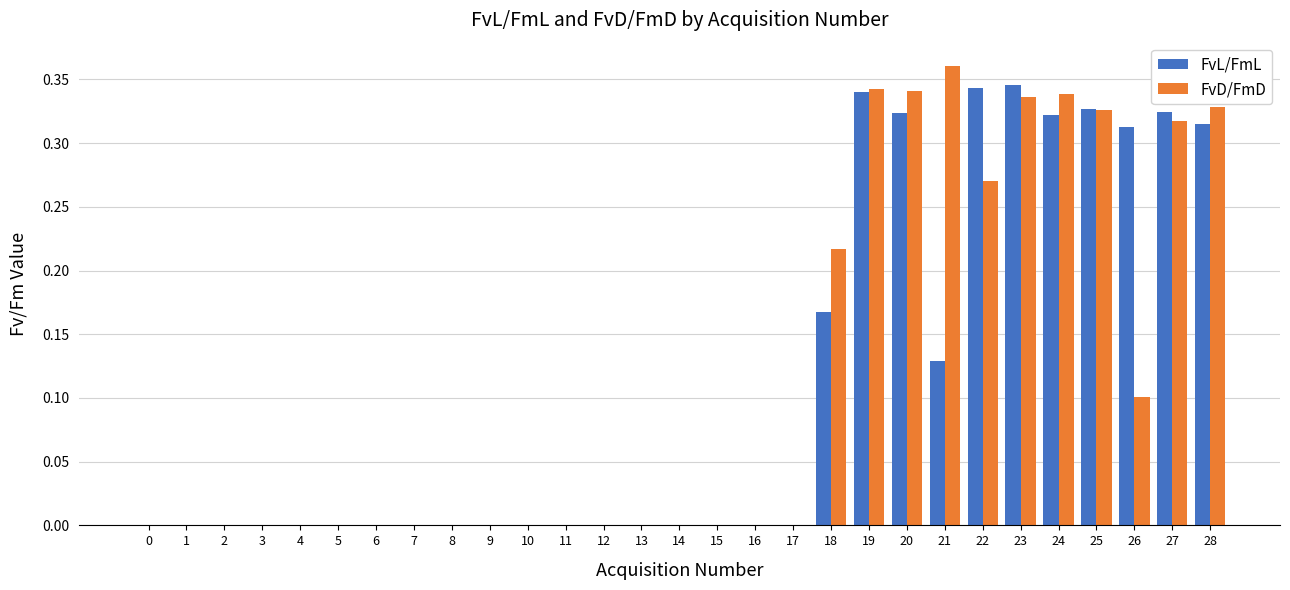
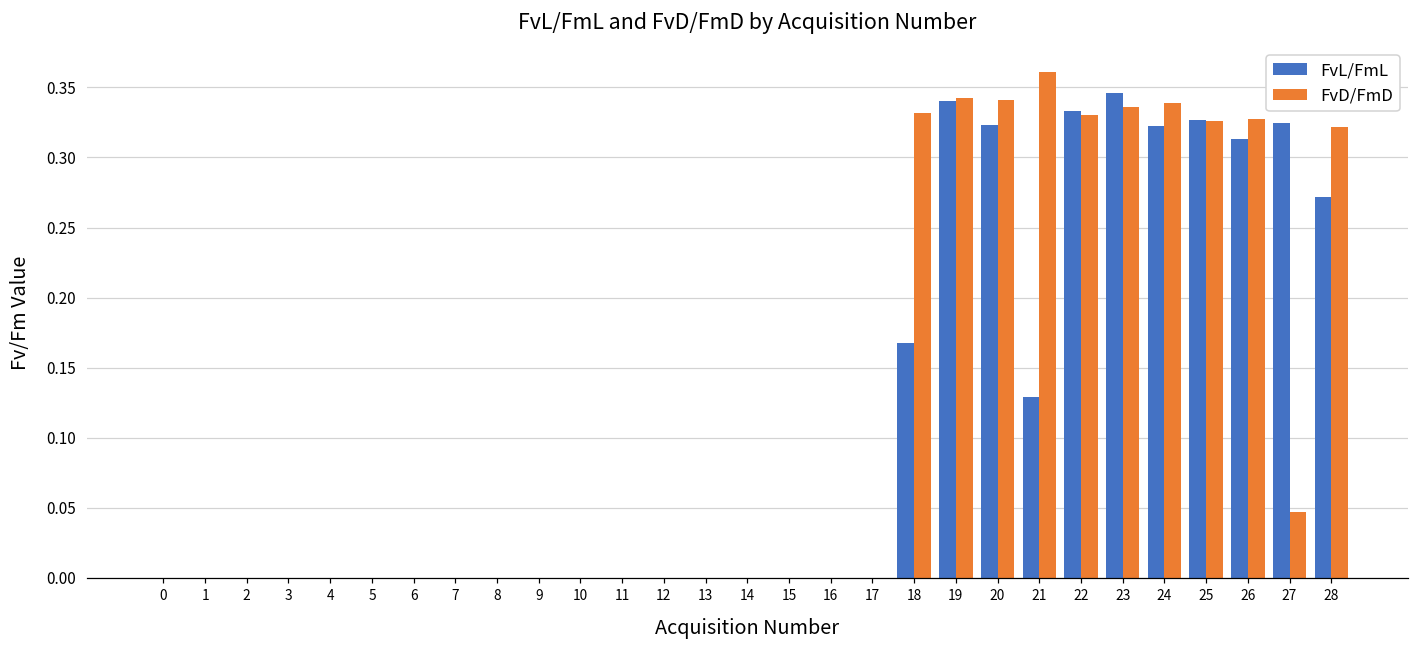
FvD/FmD, 18: 0.217 -> 0.332
FvL/FmL, 22: 0.343 -> 0.333
FvD/FmD, 22: 0.271 -> 0.330
FvD/FmD, 26: 0.101 -> 0.327
FvD/FmD, 27: 0.318 -> 0.047
FvL/FmL, 28: 0.315 -> 0.271
FvD/FmD, 28: 0.329 -> 0.322
